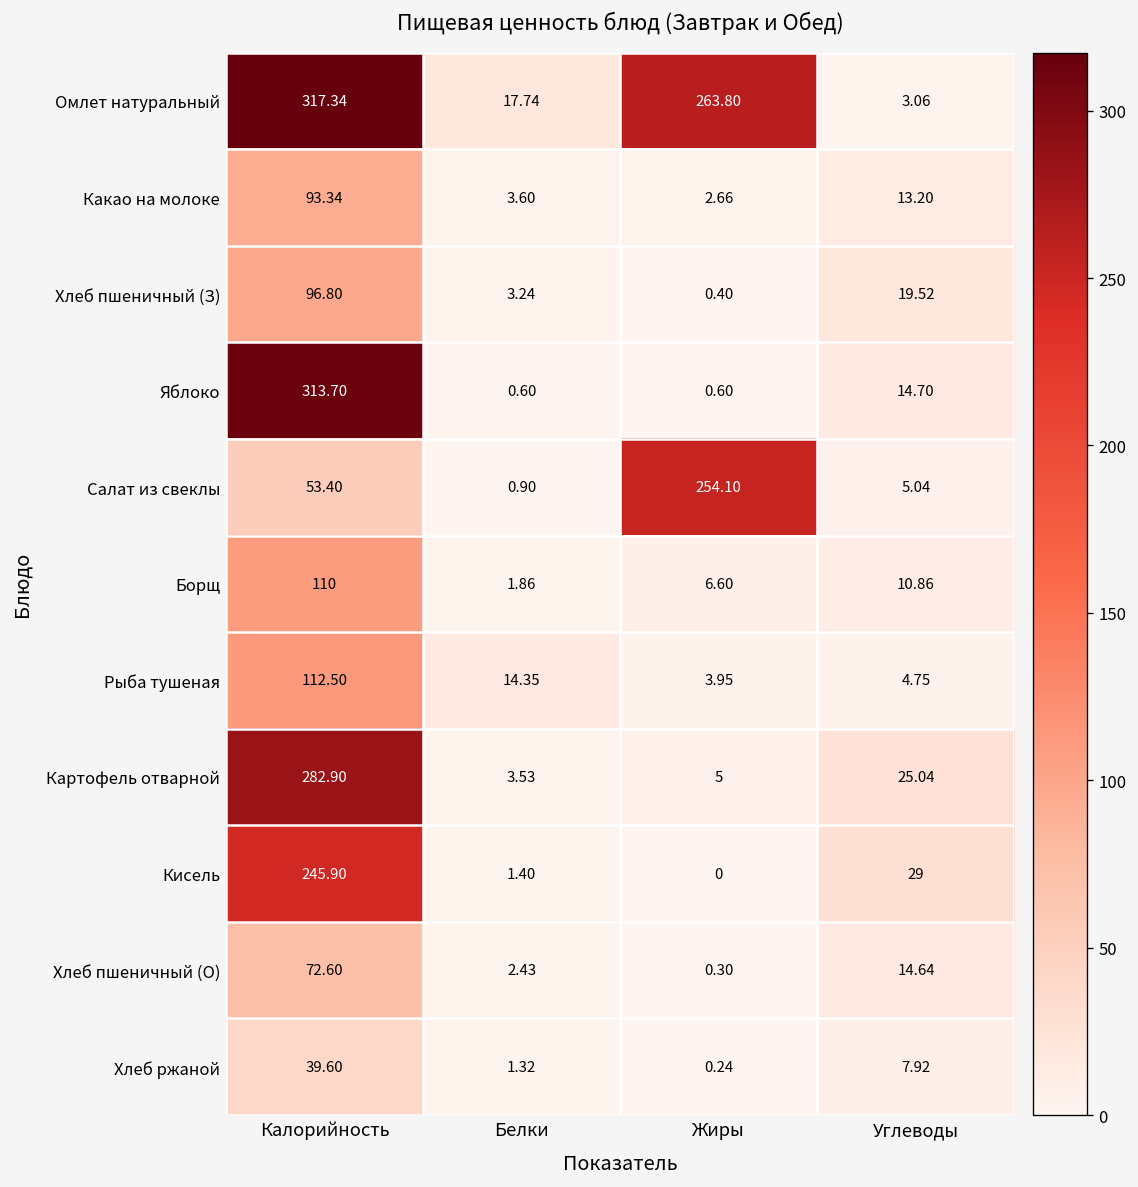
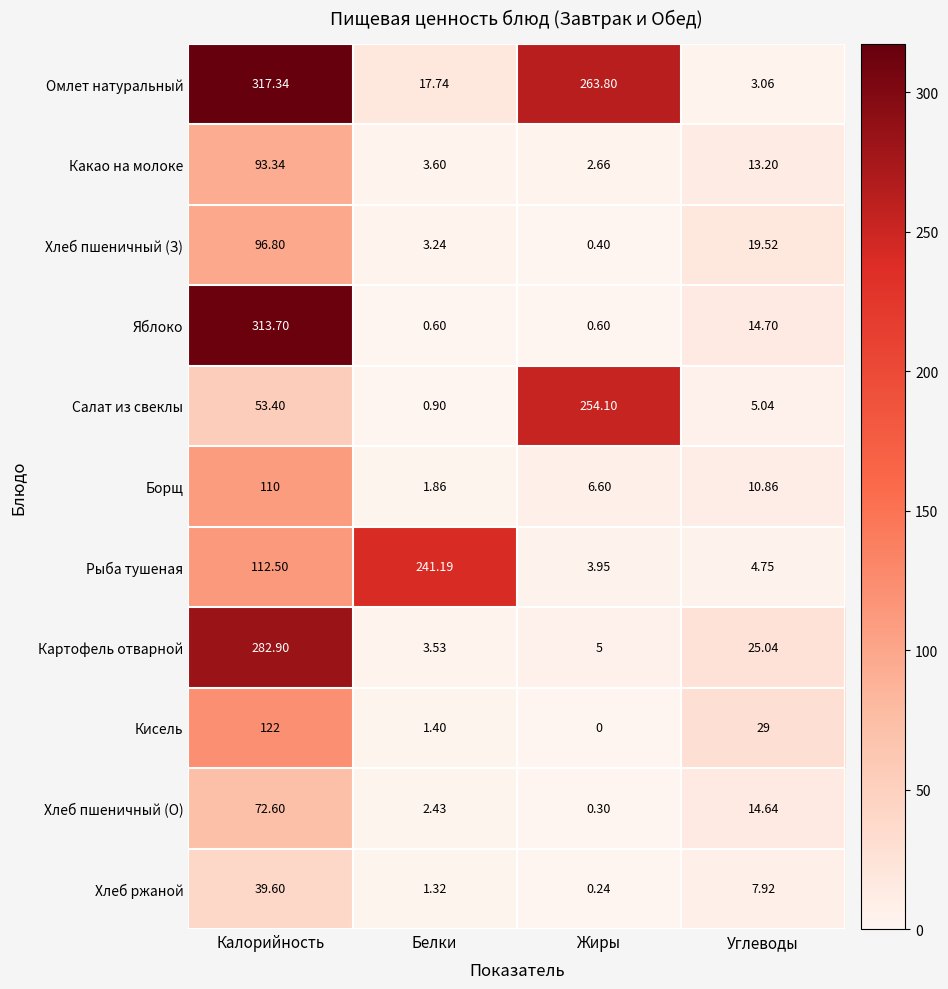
Рыба тушеная, Белки: 14.35 -> 241.19
Кисель, Калорийность: 245.90 -> 122
